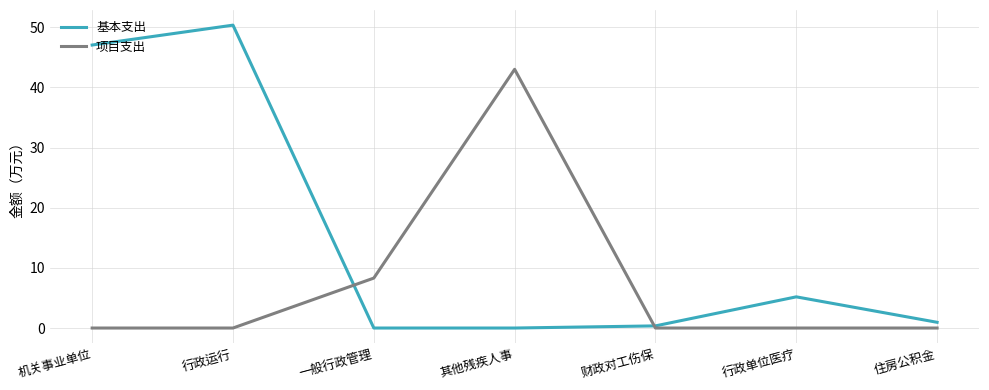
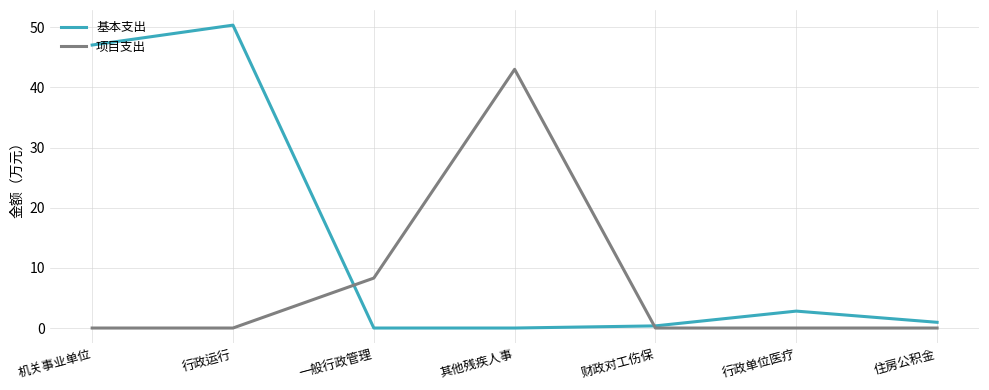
基本支出, 行政单位医疗: 5 -> 3
